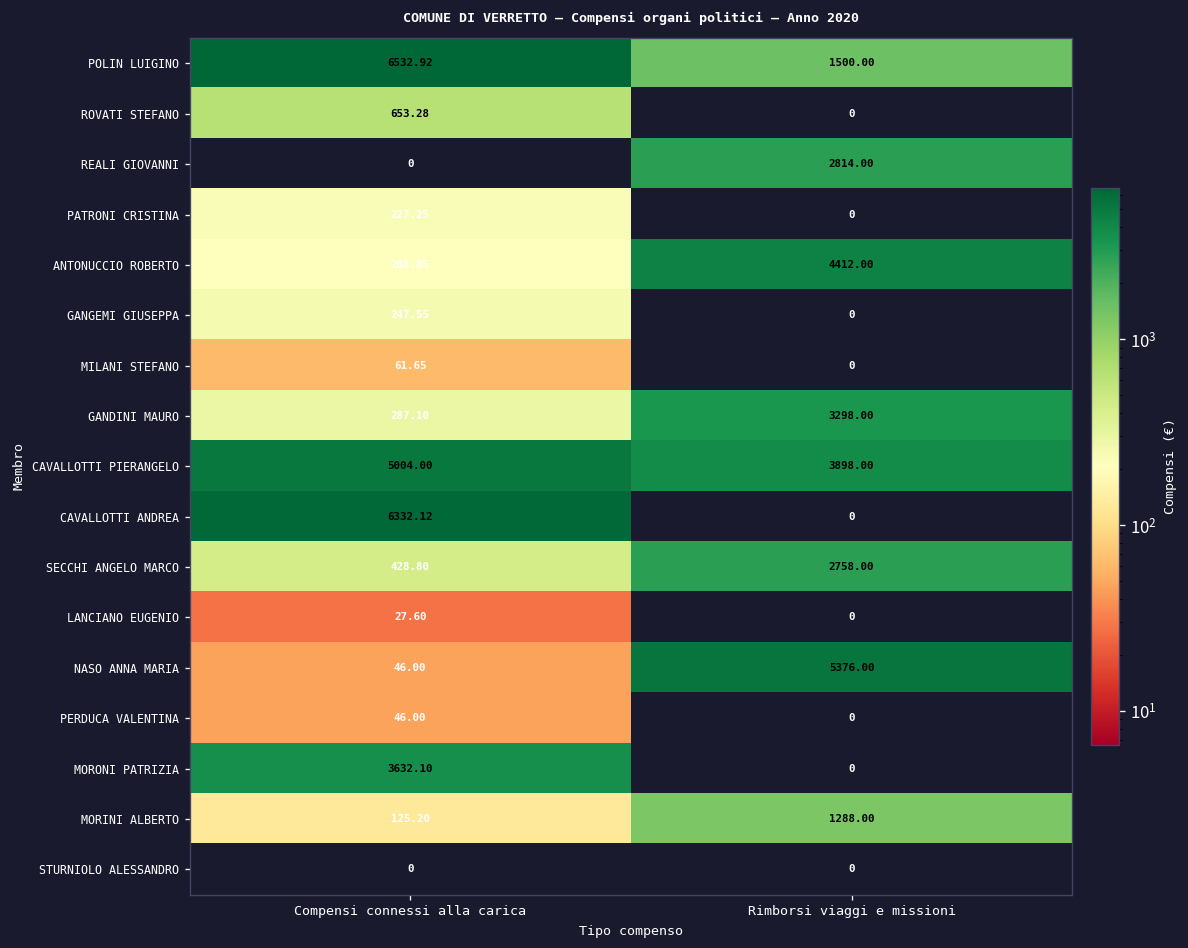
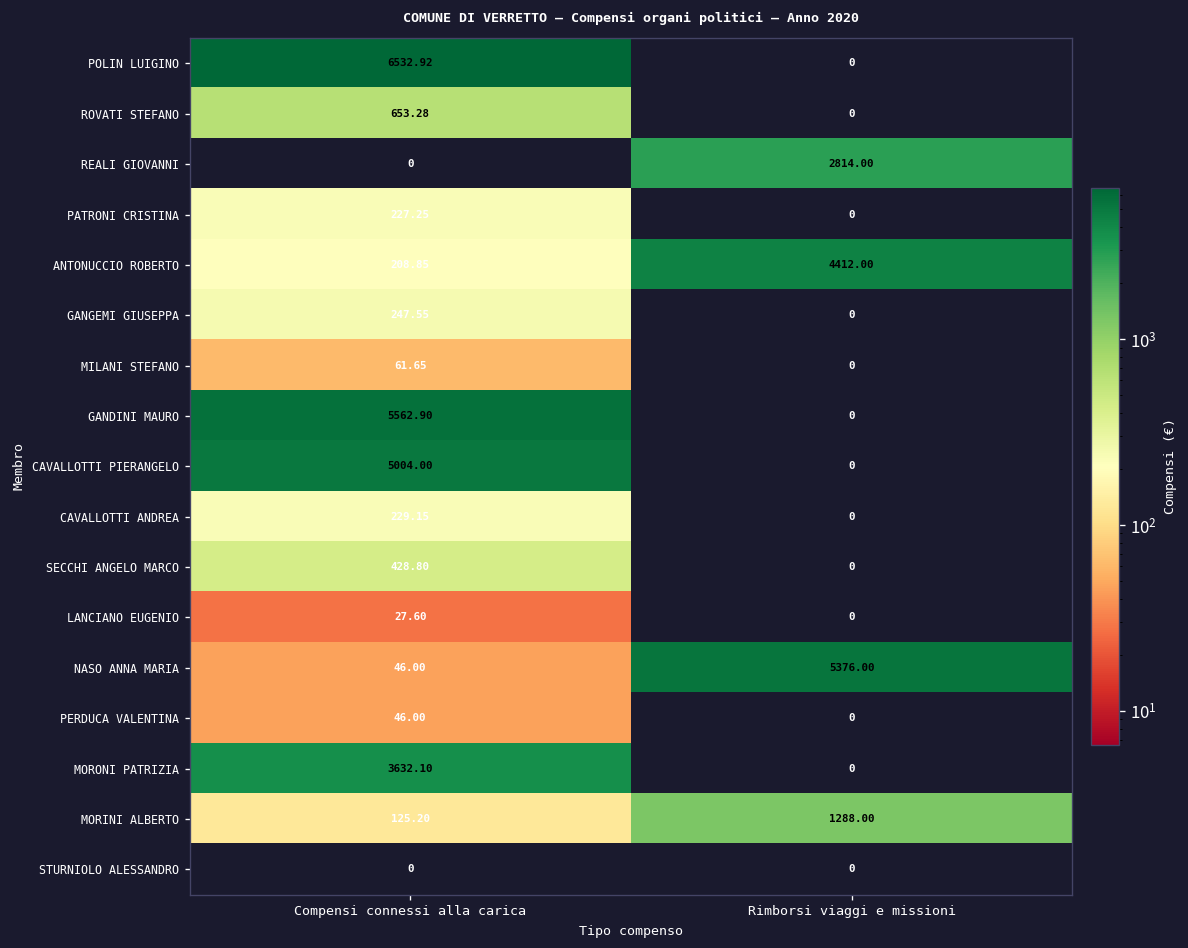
POLIN LUIGINO, Rimborsi viaggi e missioni: 1500.00 -> 0
GANDINI MAURO, Compensi connessi alla carica: 287.10 -> 5562.90
GANDINI MAURO, Rimborsi viaggi e missioni: 3298.00 -> 0
CAVALLOTTI PIERANGELO, Rimborsi viaggi e missioni: 3898.00 -> 0
CAVALLOTTI ANDREA, Compensi connessi alla carica: 6332.12 -> 229.15
SECCHI ANGELO MARCO, Rimborsi viaggi e missioni: 2758.00 -> 0
